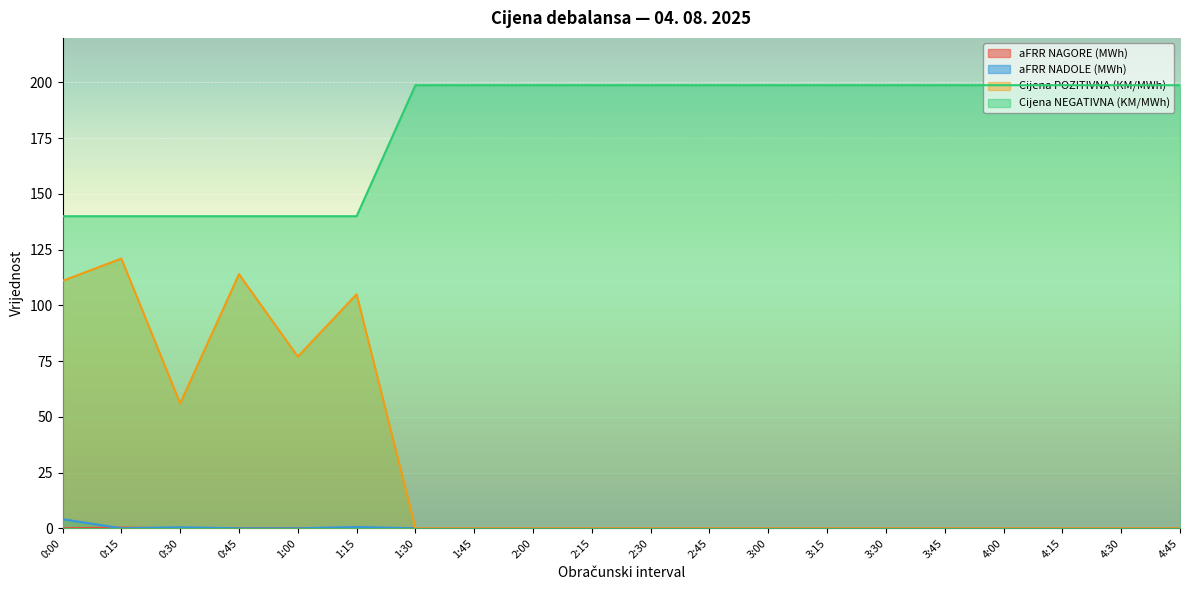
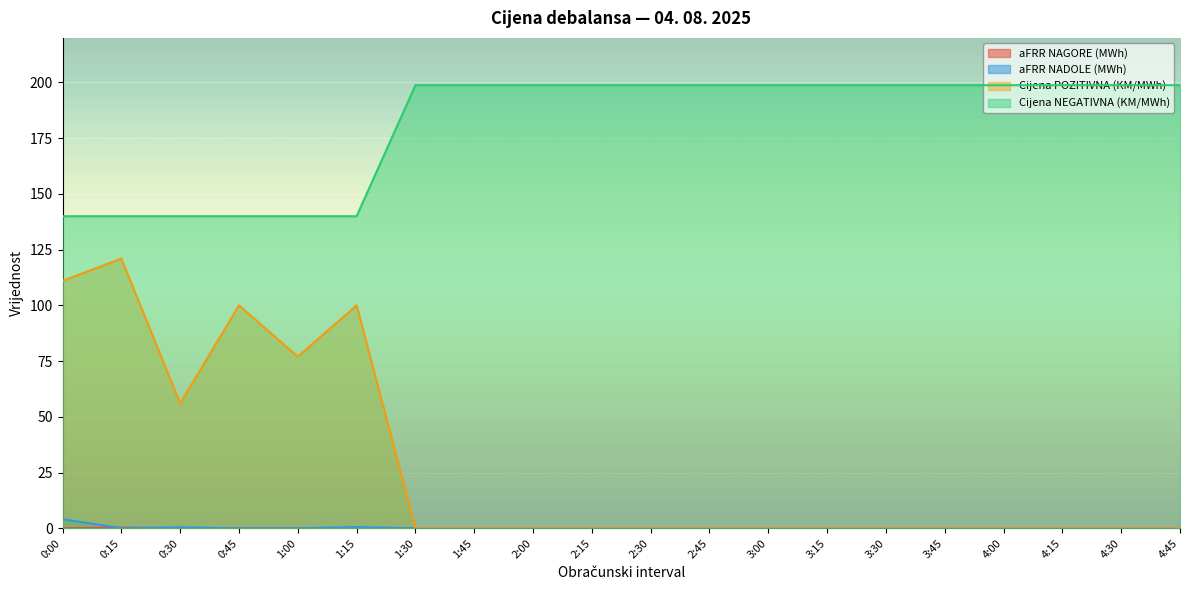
Cijena POZITIVNA (KM/MWh), 0:45: 114 -> 100
Cijena POZITIVNA (KM/MWh), 1:15: 105 -> 100
